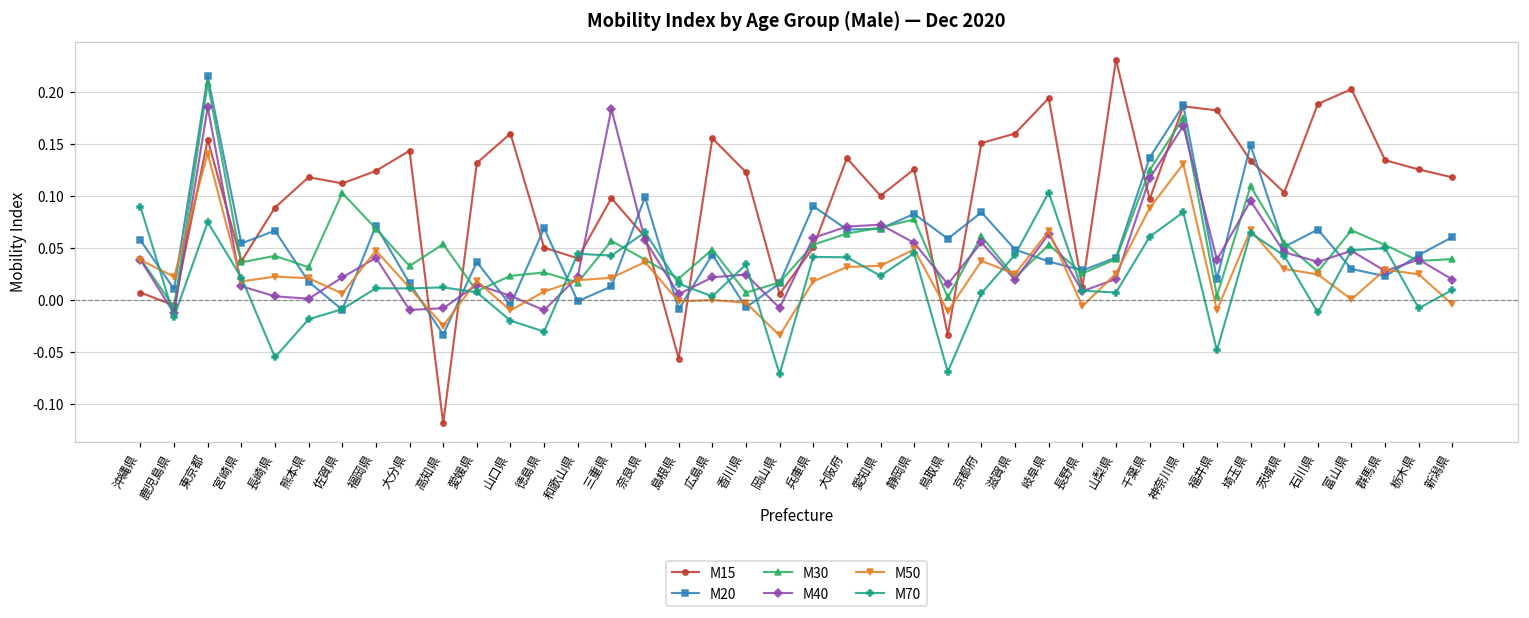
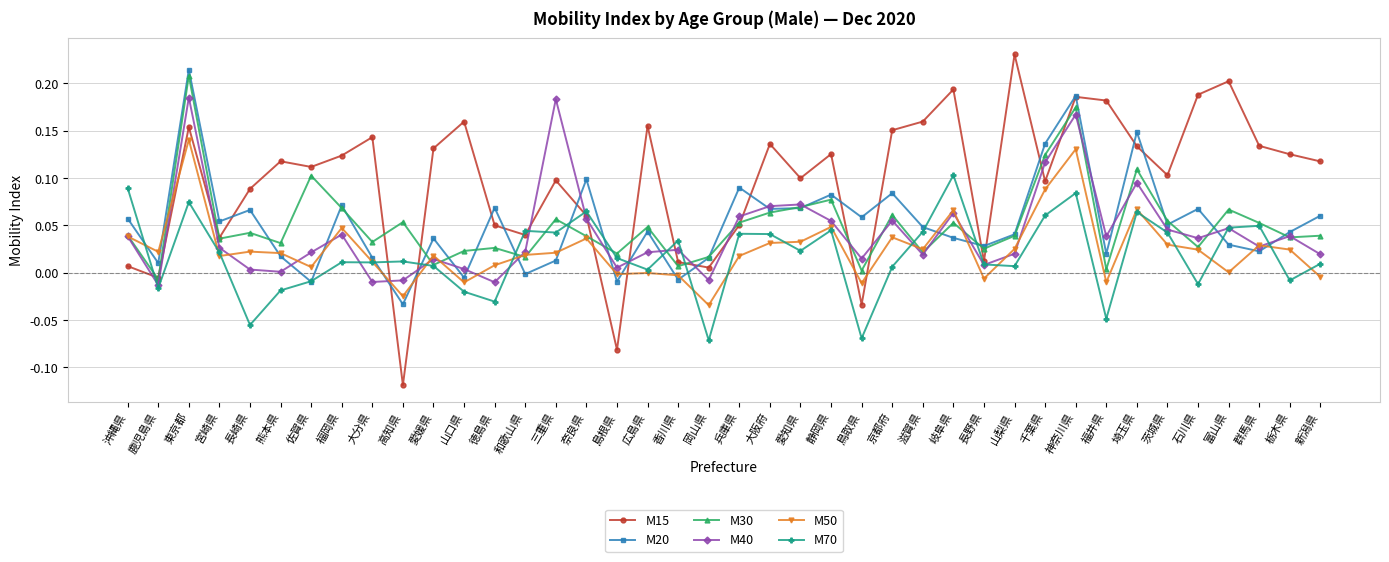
M40, 宮崎県: 0.01 -> 0.03
M15, 島根県: -0.06 -> -0.08
M15, 香川県: 0.12 -> 0.01
